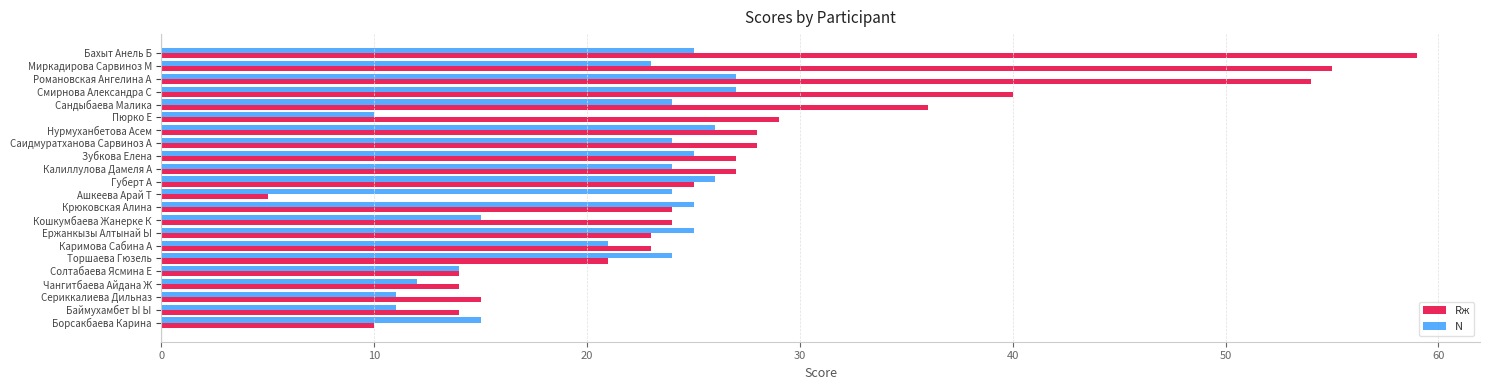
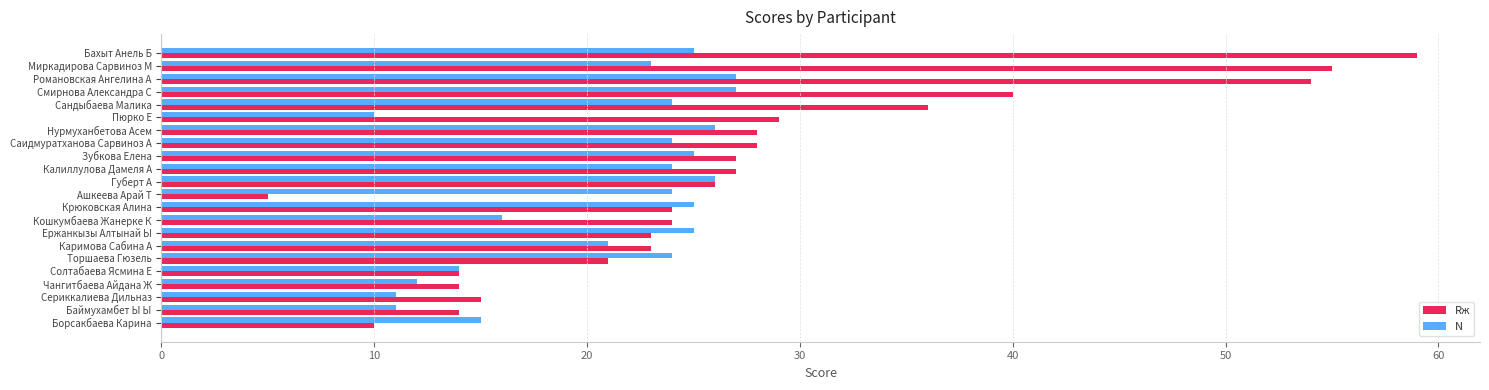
Rж, Губерт А: 25 -> 26
N, Кошкумбаева Жанерке К: 15 -> 16
